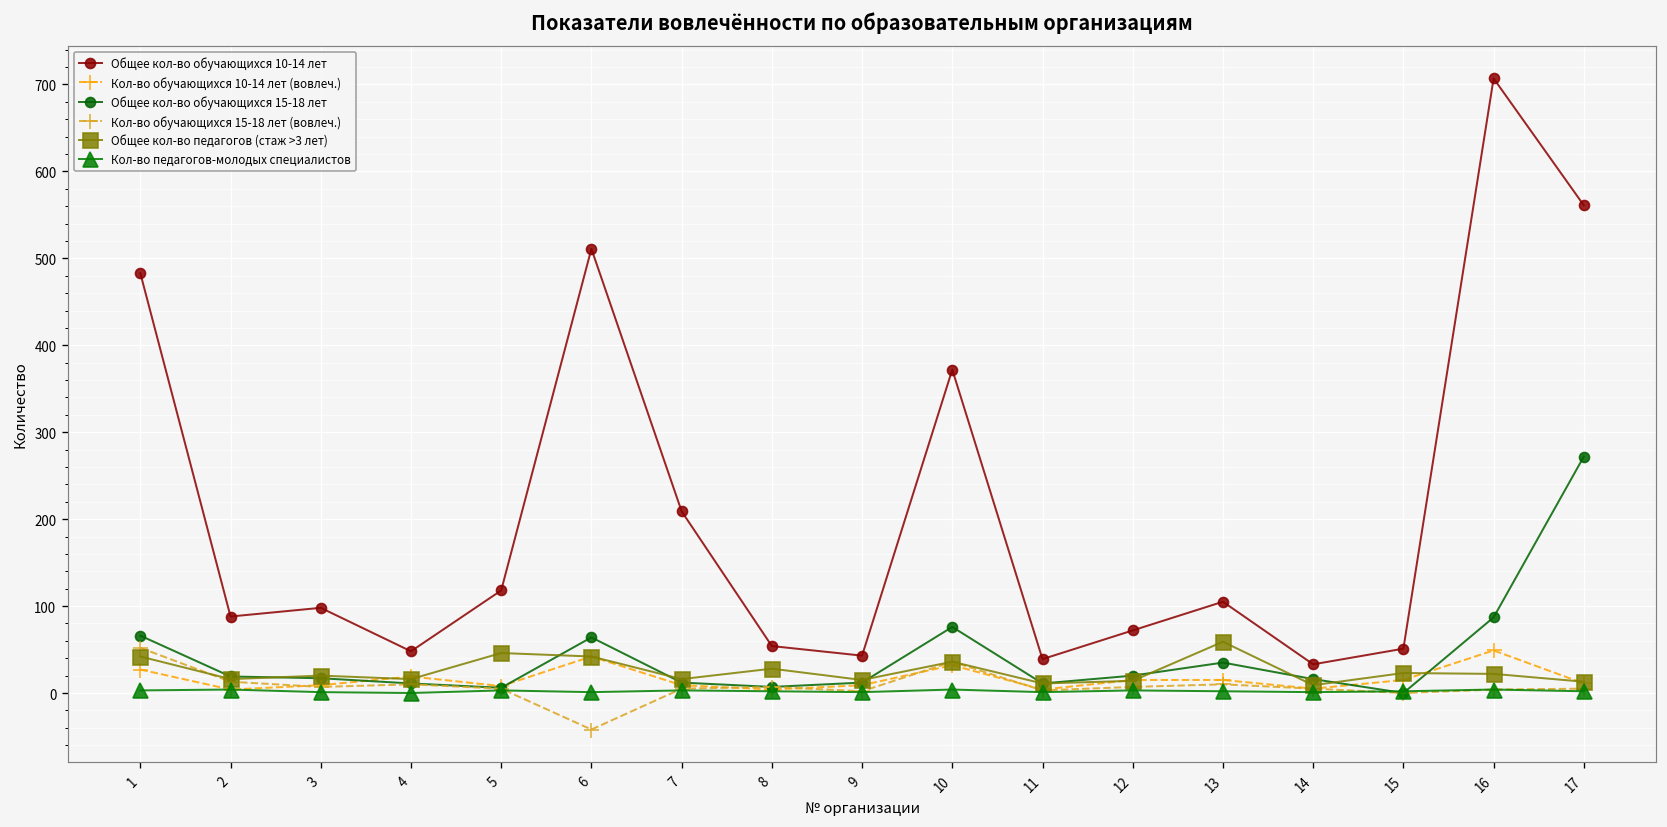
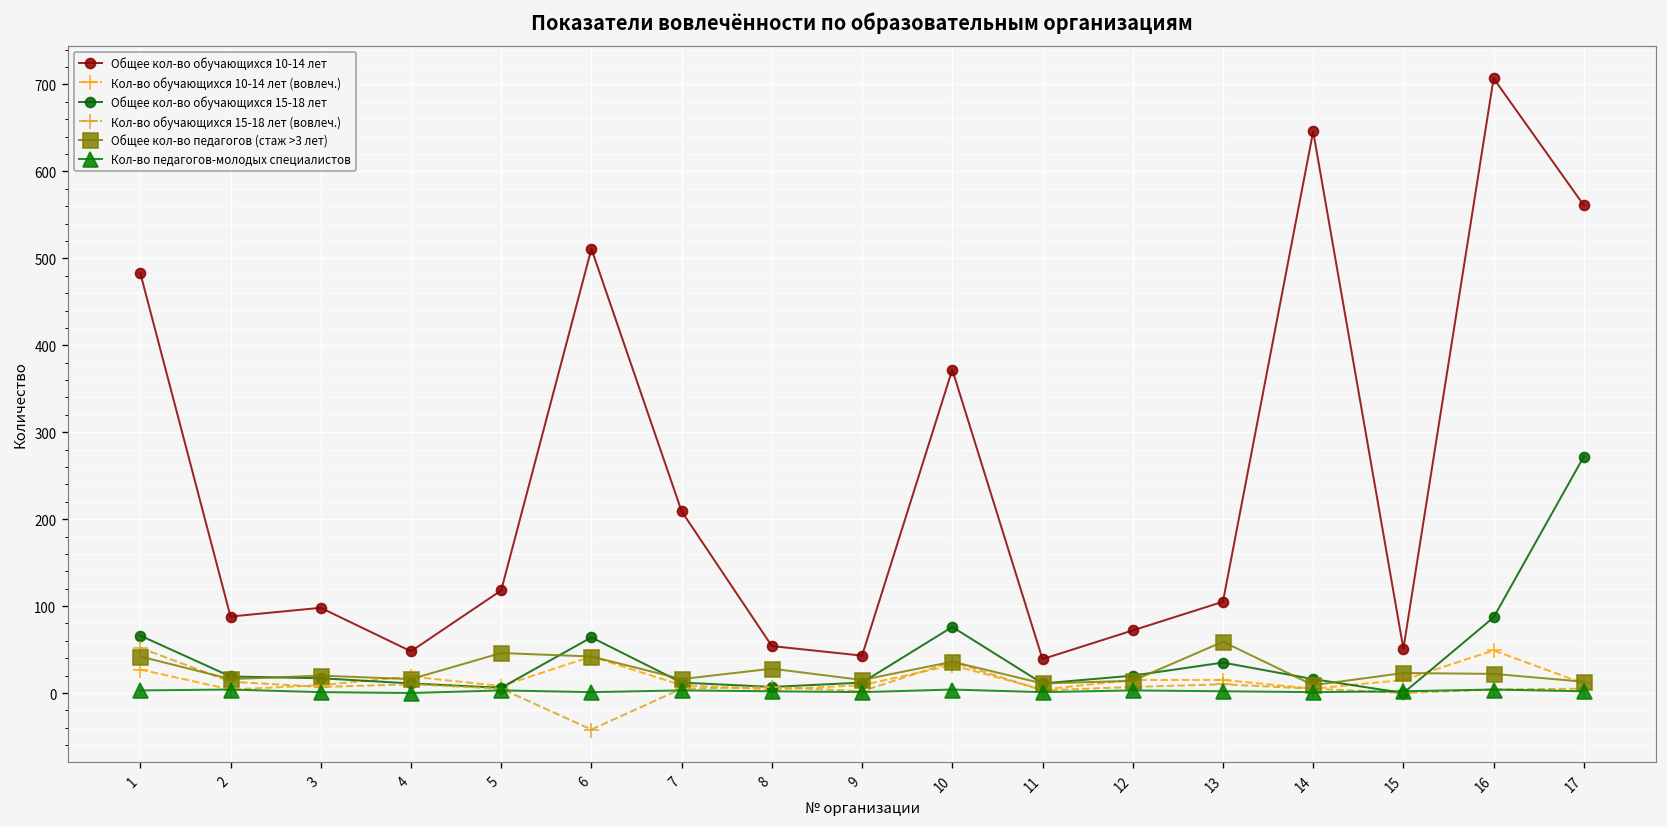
Общее кол-во обучающихся 10-14 лет, 14: 30 -> 650
